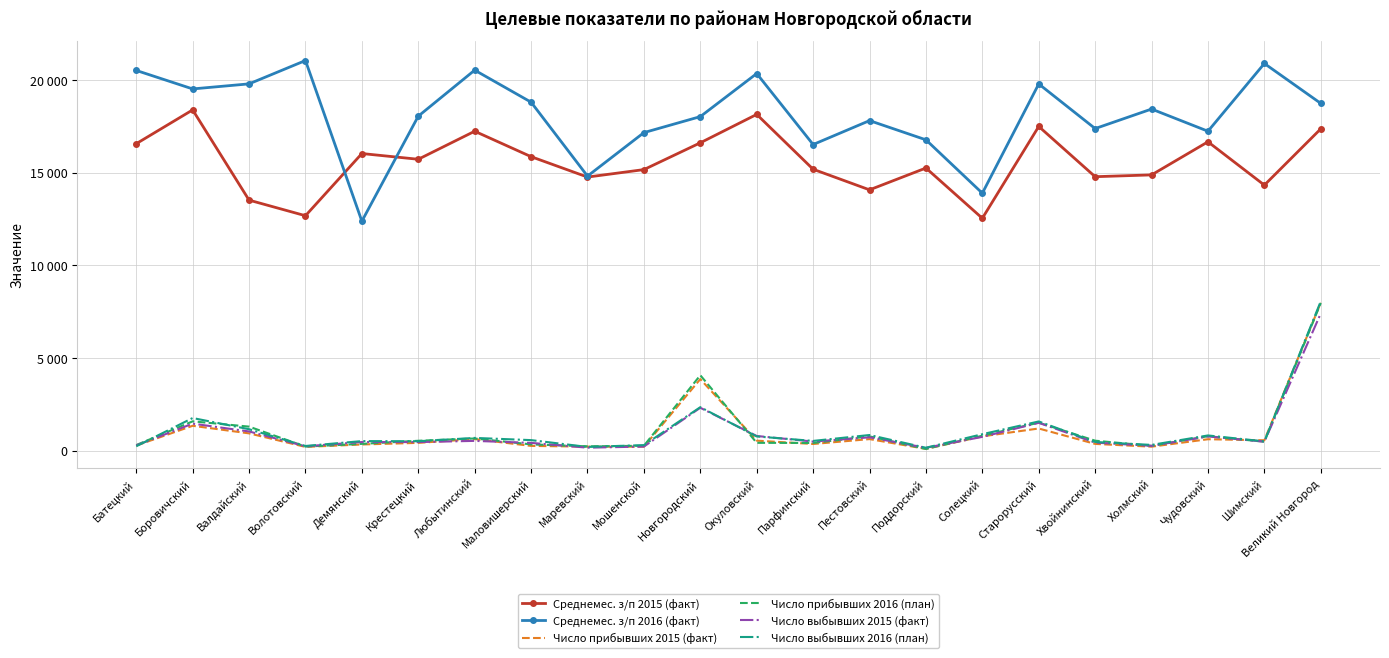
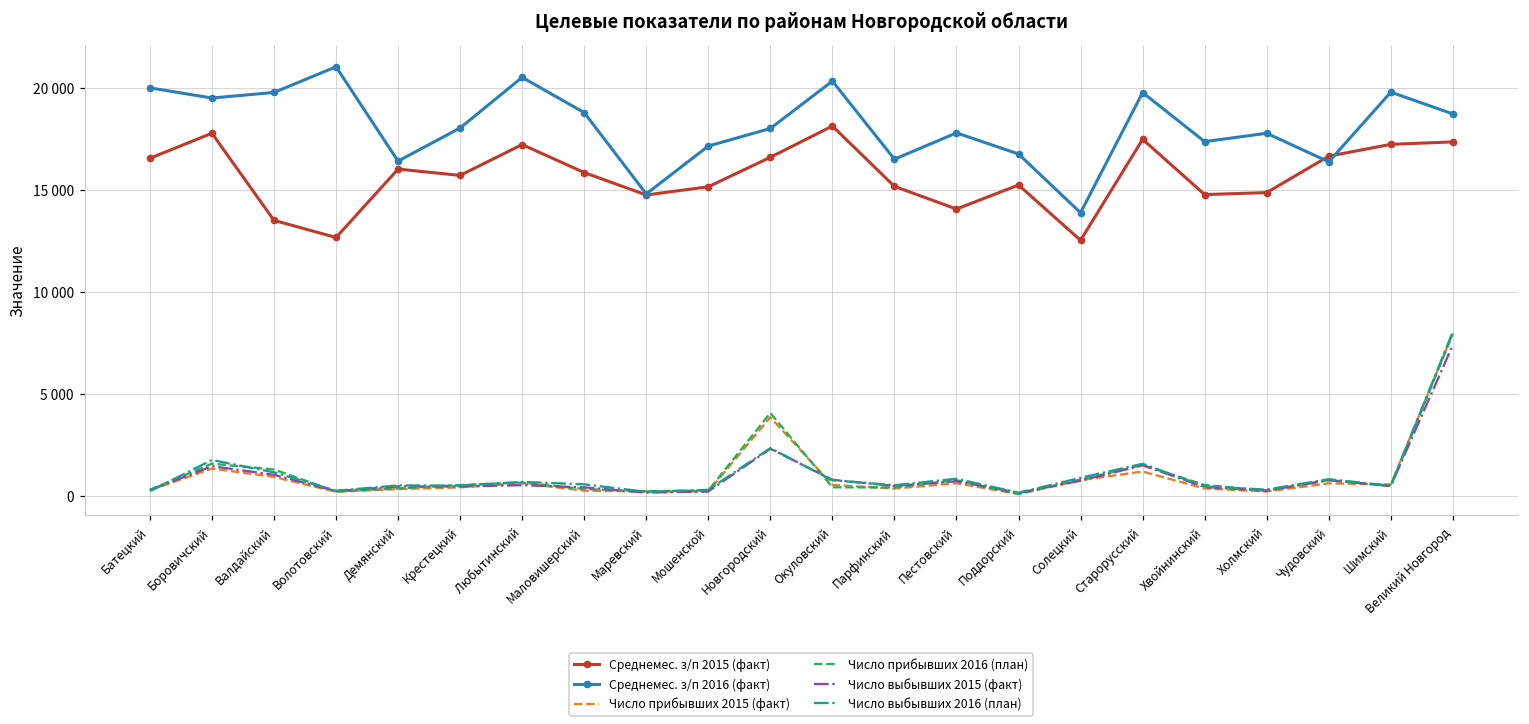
Среднемес. з/п 2016 (факт), Батецкий: 20500 -> 20000
Среднемес. з/п 2015 (факт), Боровичский: 18400 -> 17800
Среднемес. з/п 2016 (факт), Демянский: 12400 -> 16400
Среднемес. з/п 2016 (факт), Холмский: 18400 -> 17800
Среднемес. з/п 2016 (факт), Чудовский: 17200 -> 16400
Среднемес. з/п 2015 (факт), Шимский: 14300 -> 17200
Среднемес. з/п 2016 (факт), Шимский: 20900 -> 19800
